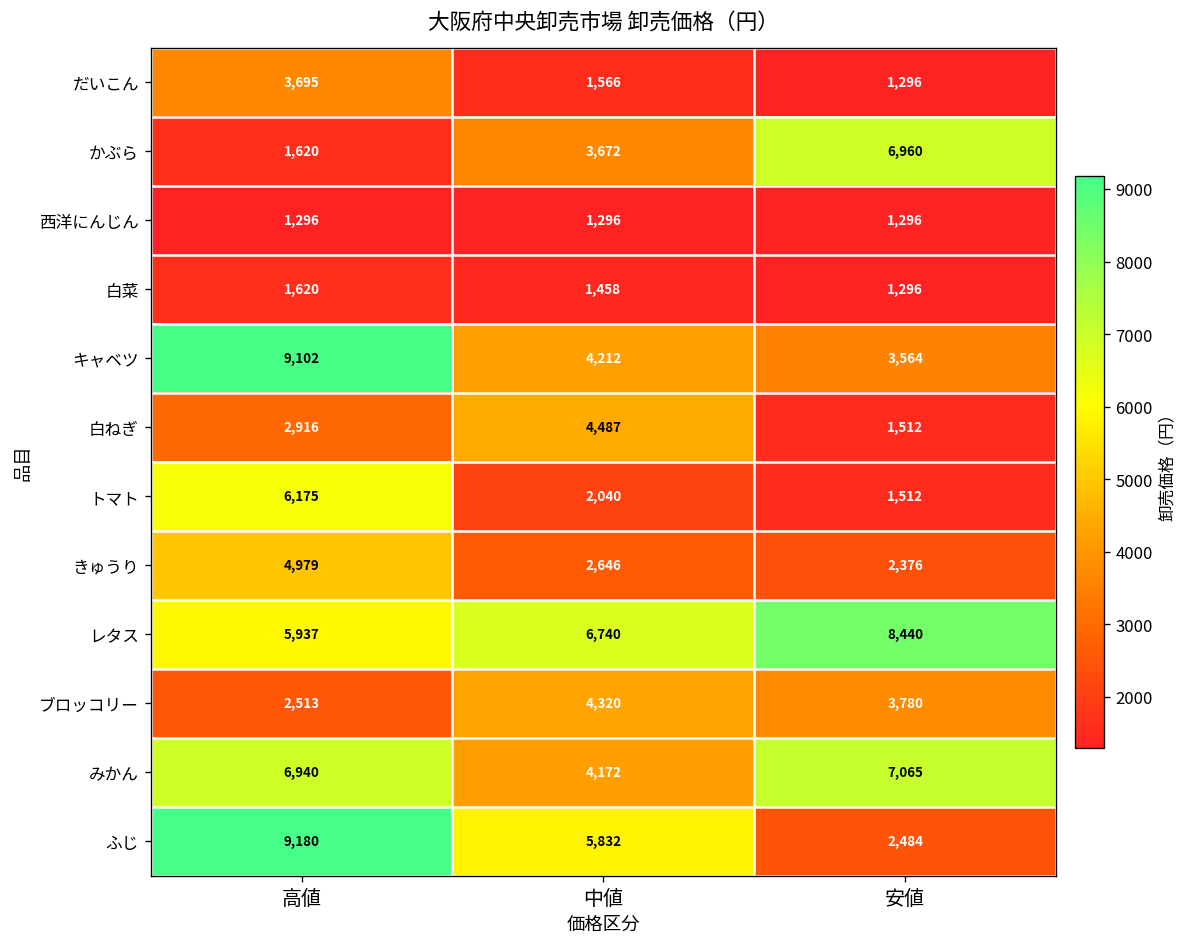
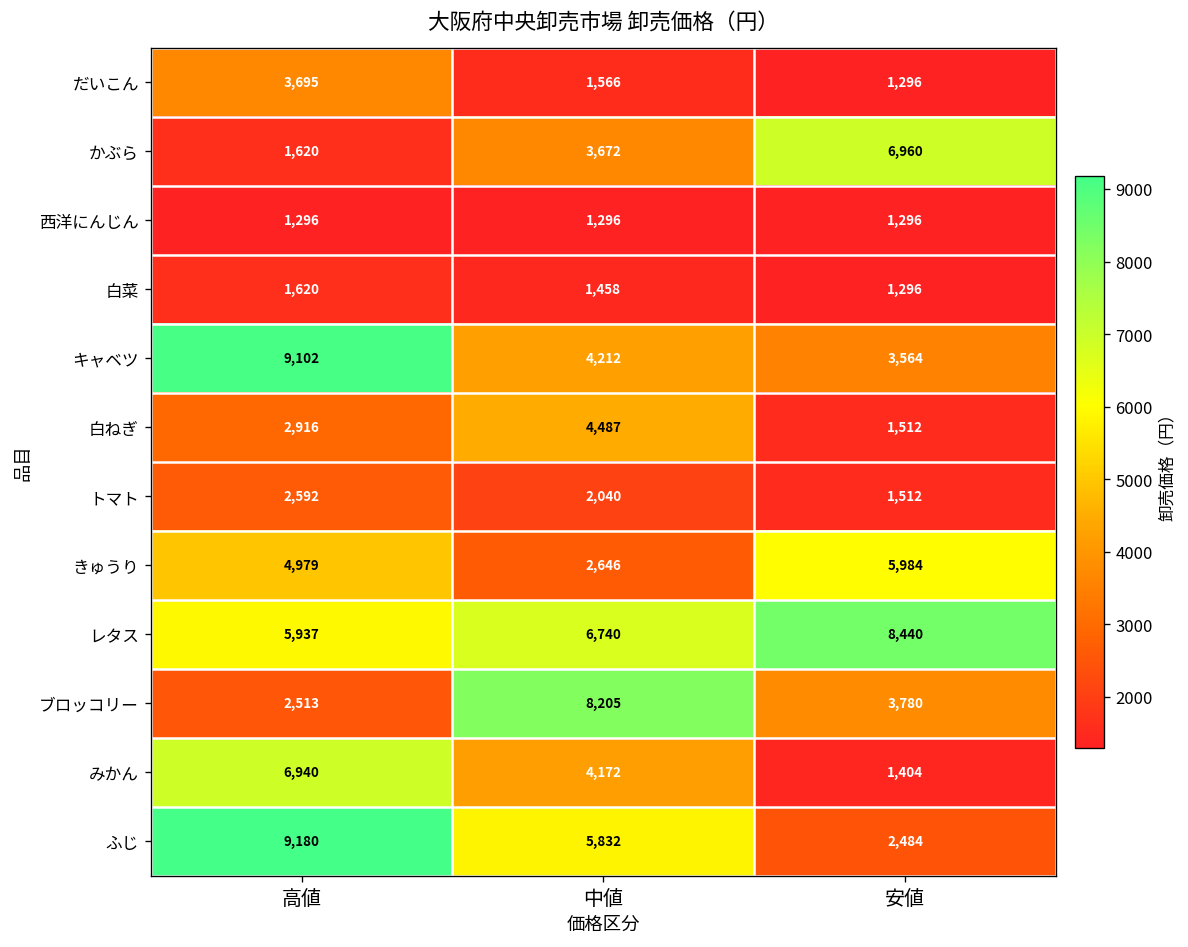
トマト, 高値: 6,175 -> 2,592
きゅうり, 安値: 2,376 -> 5,984
ブロッコリー, 中値: 4,320 -> 8,205
みかん, 安値: 7,065 -> 1,404
